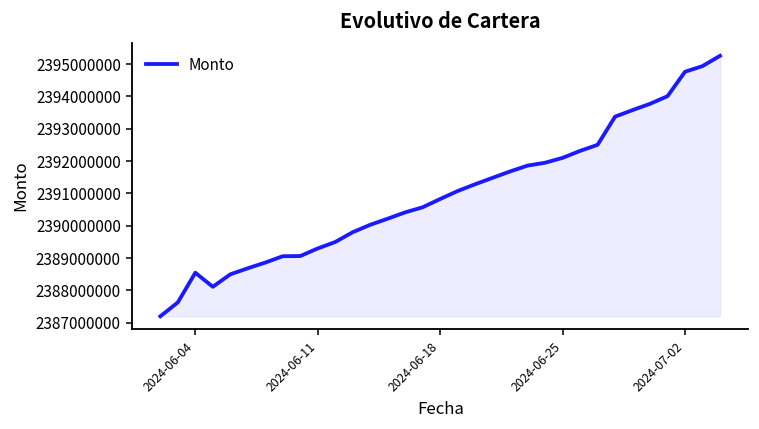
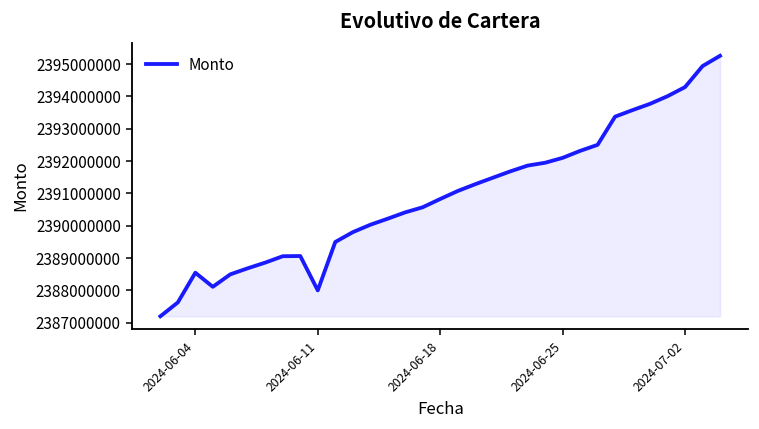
2024-06-11: 2389300000 -> 2388000000
2024-07-02: 2394800000 -> 2394300000
